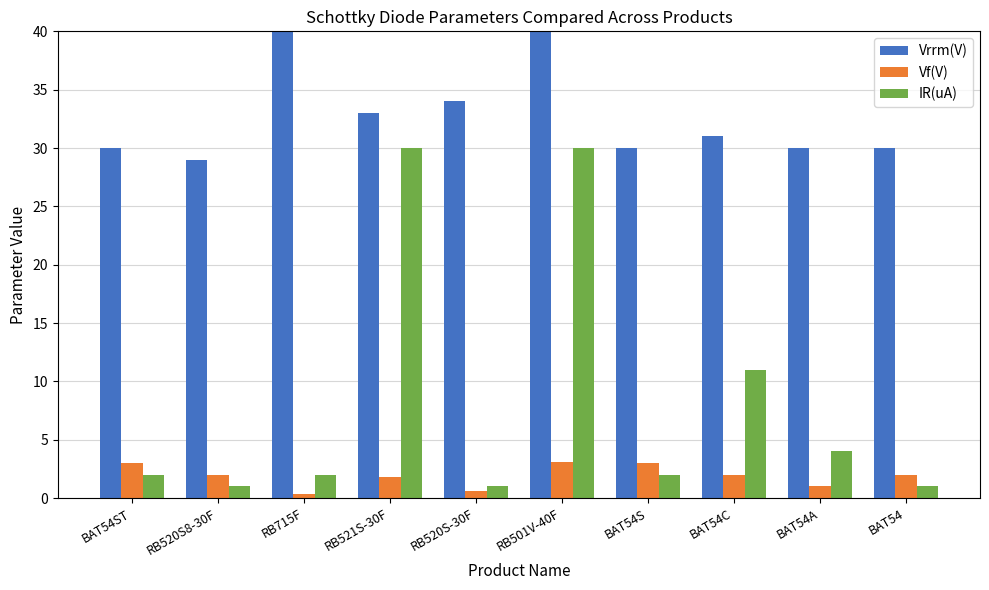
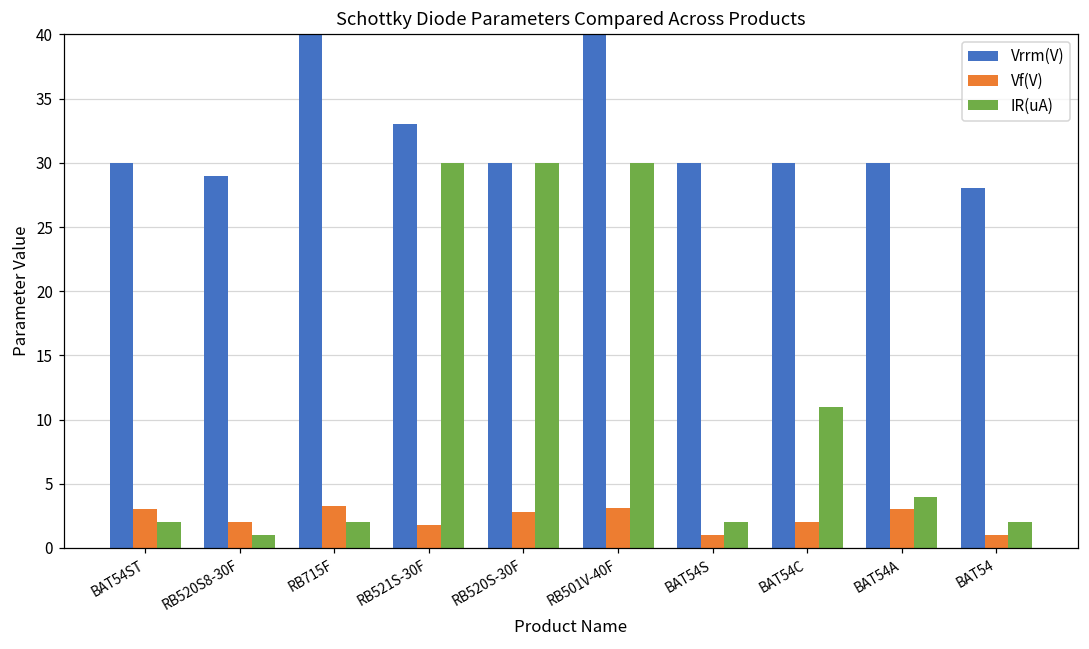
Vf(V), RB715F: 0.4 -> 3.3
Vrrm(V), RB520S-30F: 34 -> 30
Vf(V), RB520S-30F: 0.6 -> 2.8
IR(uA), RB520S-30F: 1 -> 30
Vf(V), BAT54S: 3 -> 1
Vrrm(V), BAT54C: 31 -> 30
Vf(V), BAT54A: 1 -> 3
Vrrm(V), BAT54: 30 -> 28
Vf(V), BAT54: 2 -> 1
IR(uA), BAT54: 1 -> 2
